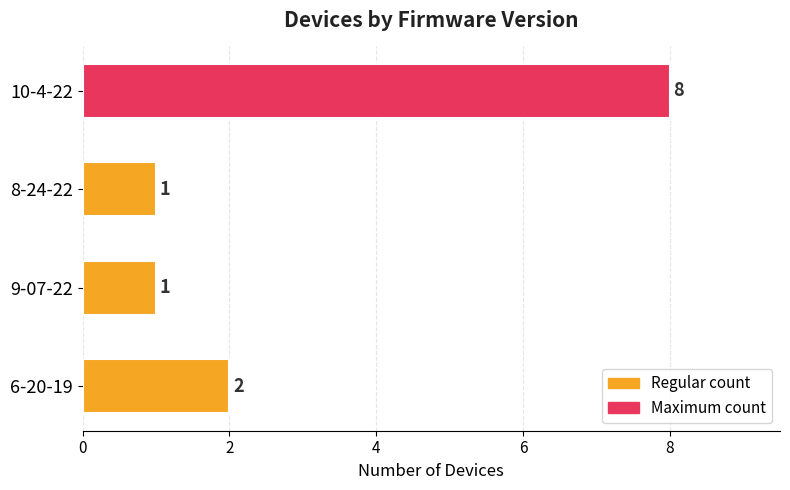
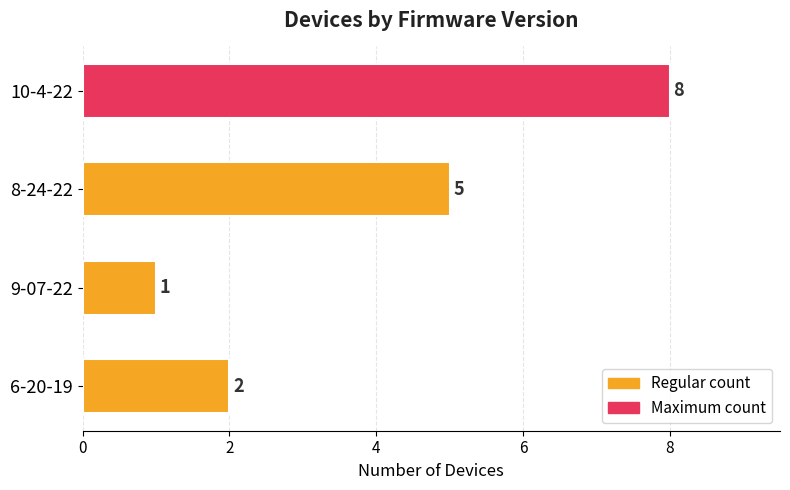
8-24-22: 1 -> 5
